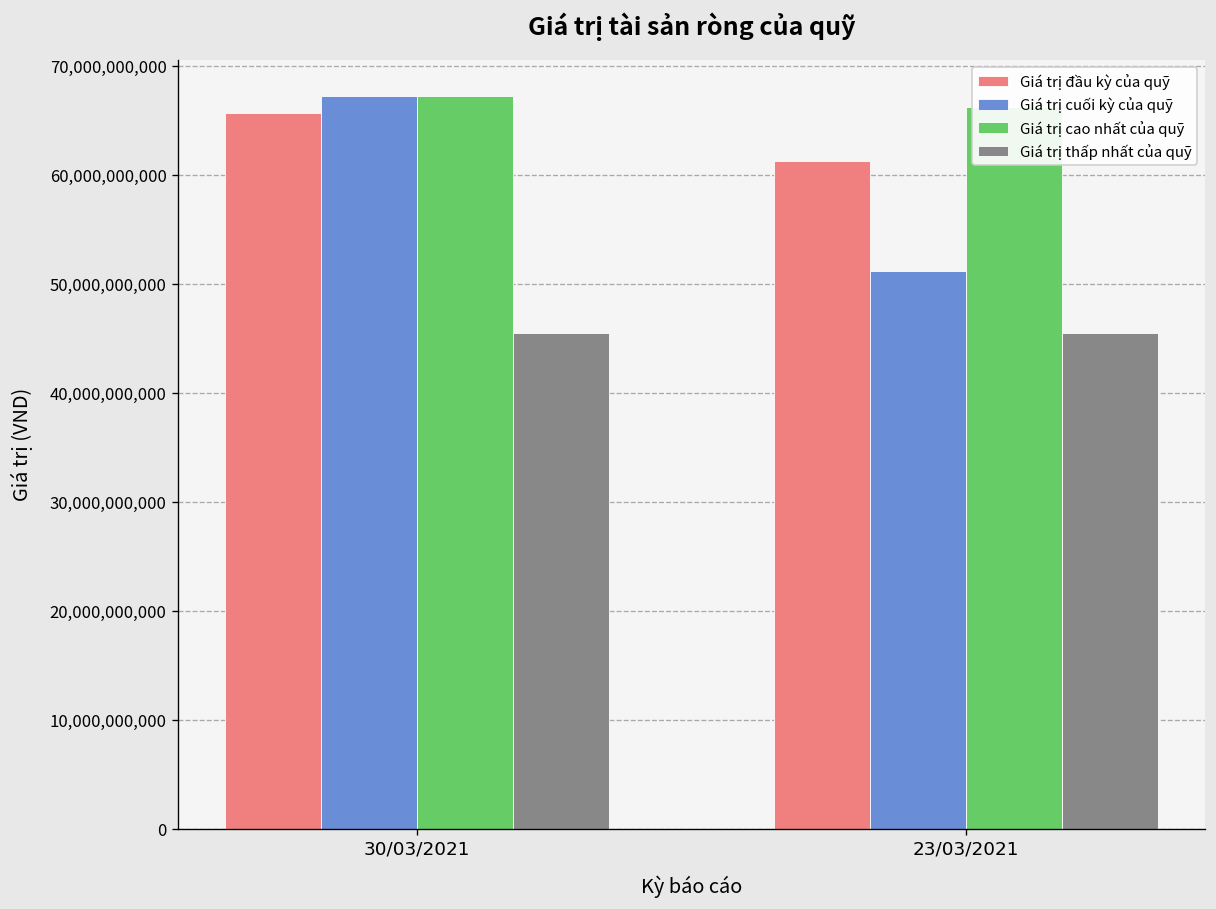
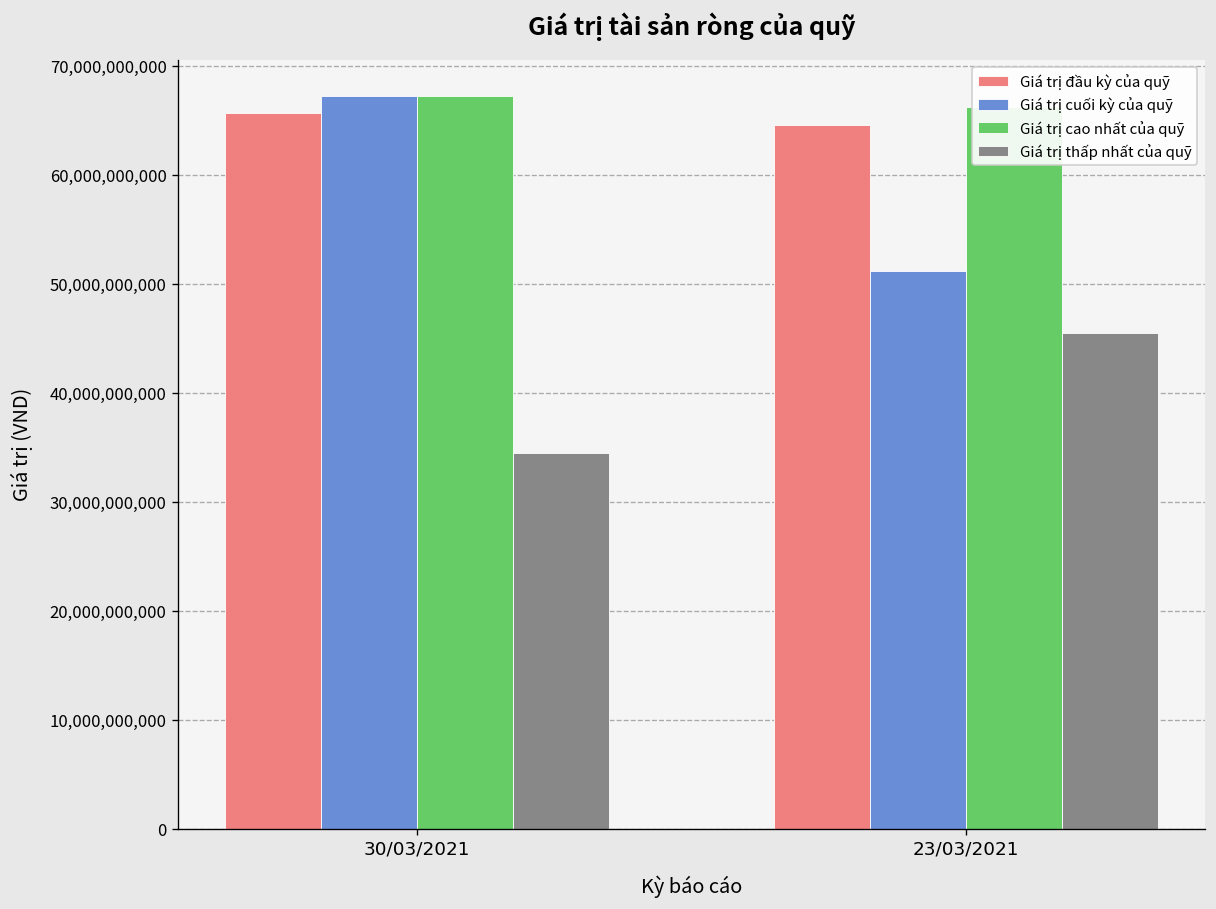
Giá trị thấp nhất của quỹ, 30/03/2021: 45,000,000,000 -> 34,000,000,000
Giá trị đầu kỳ của quỹ, 23/03/2021: 61,000,000,000 -> 65,000,000,000
